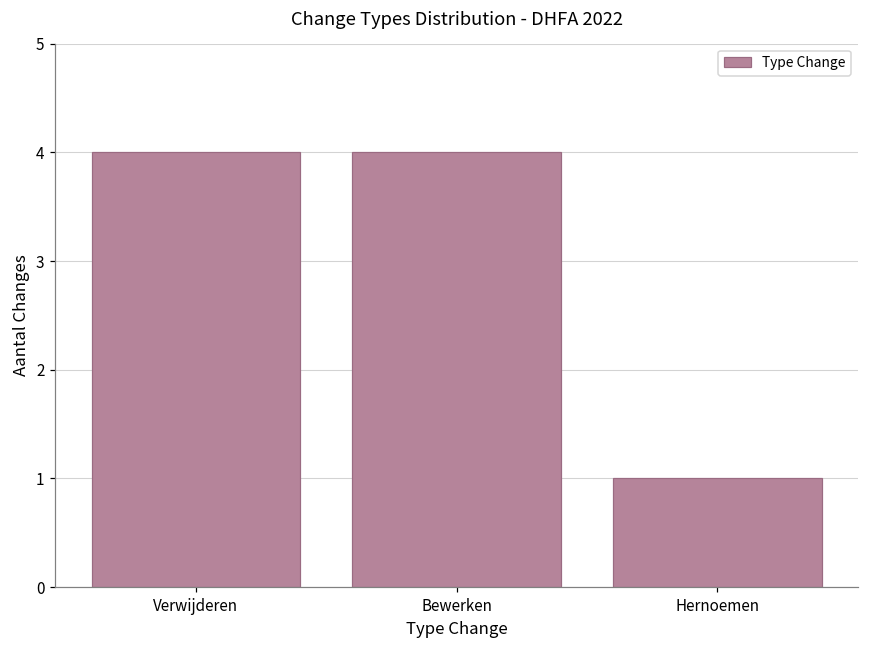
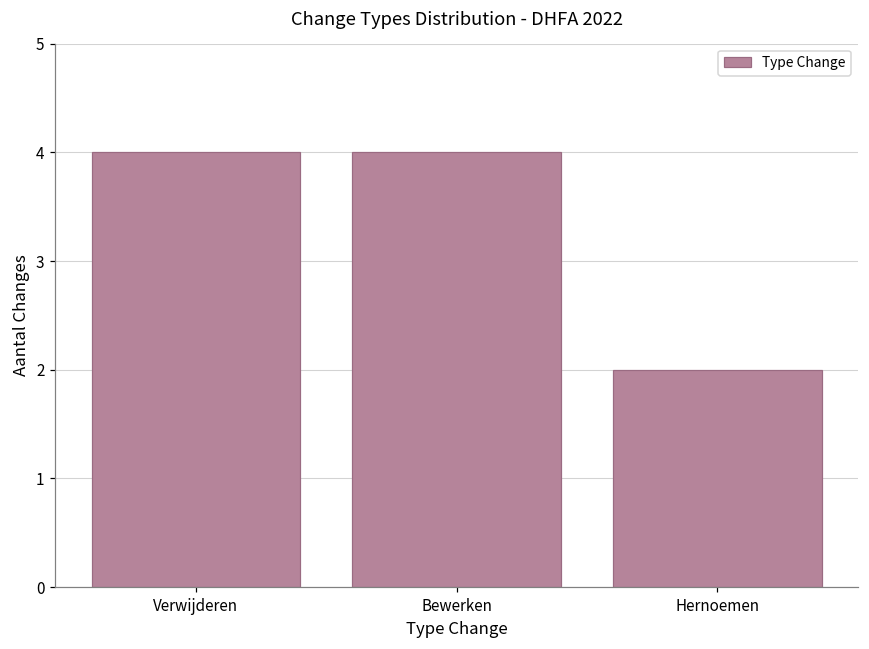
Hernoemen: 1 -> 2
